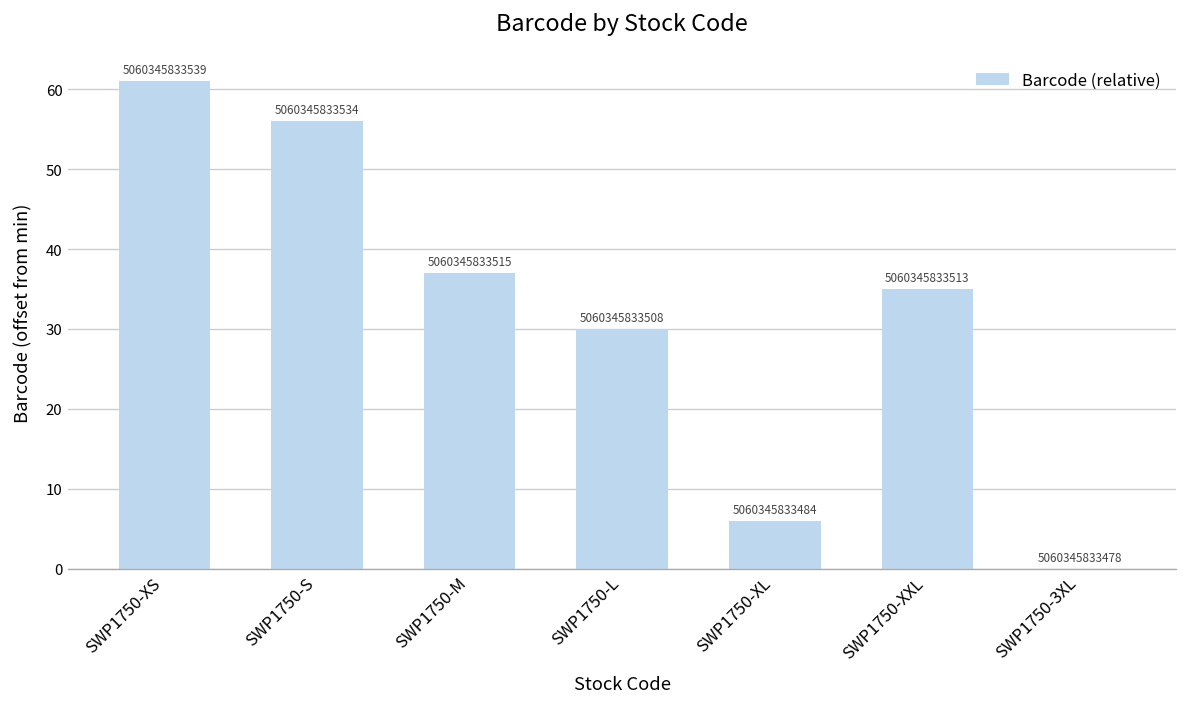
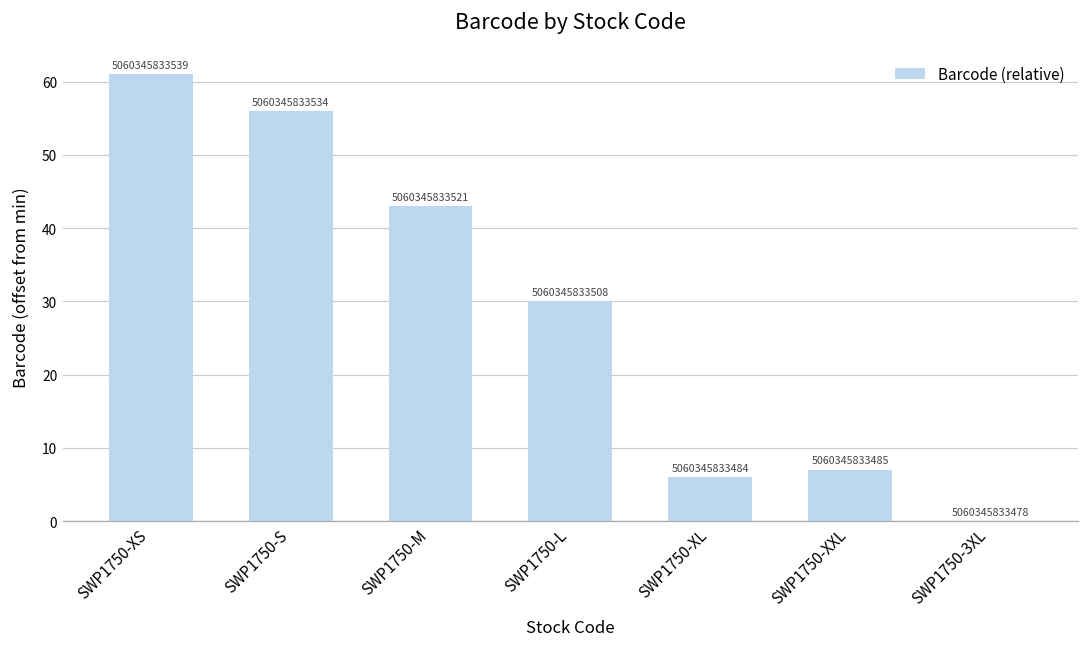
SWP1750-M: 5060345833515 -> 5060345833521
SWP1750-XXL: 5060345833513 -> 5060345833485
